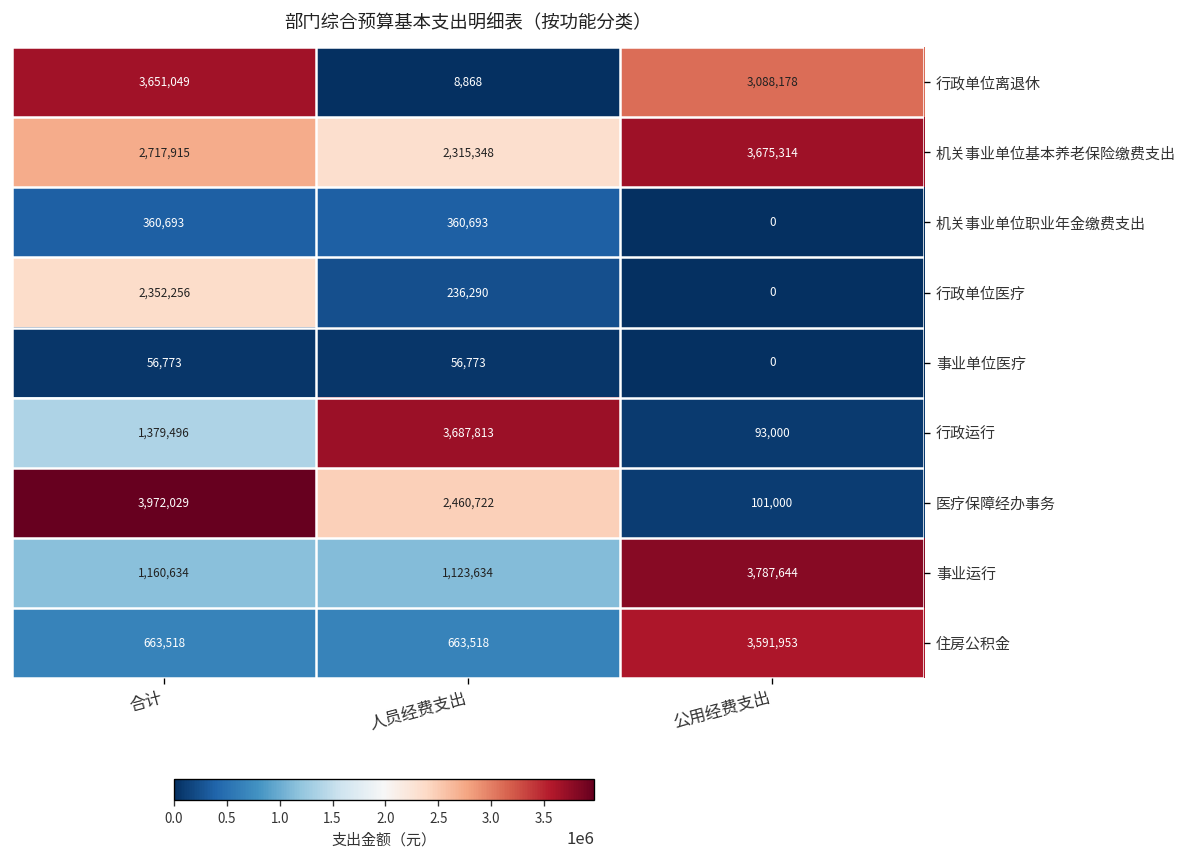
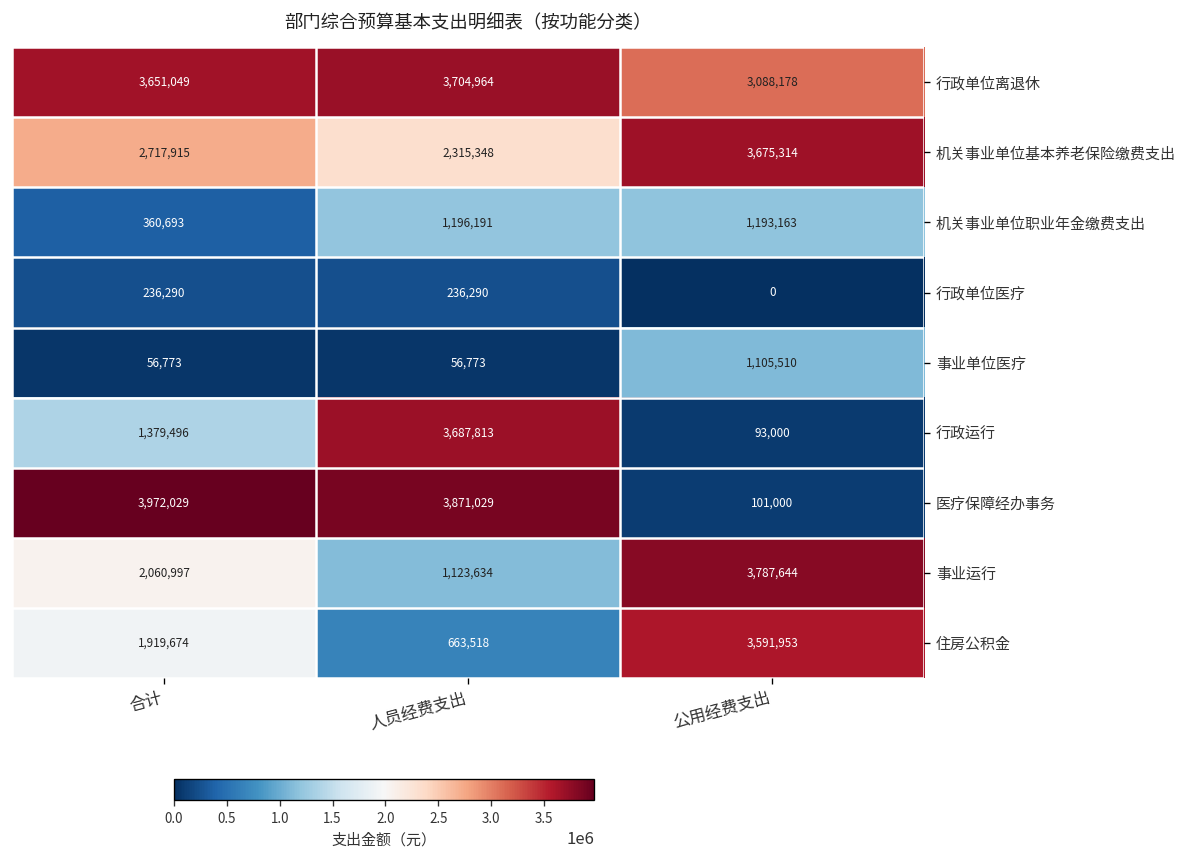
行政单位离退休, 人员经费支出: 8,868 -> 3,704,964
机关事业单位职业年金缴费支出, 人员经费支出: 360,693 -> 1,196,191
机关事业单位职业年金缴费支出, 公用经费支出: 0 -> 1,193,163
行政单位医疗, 合计: 2,352,256 -> 236,290
事业单位医疗, 公用经费支出: 0 -> 1,105,510
医疗保障经办事务, 人员经费支出: 2,460,722 -> 3,871,029
事业运行, 合计: 1,160,634 -> 2,060,997
住房公积金, 合计: 663,518 -> 1,919,674
